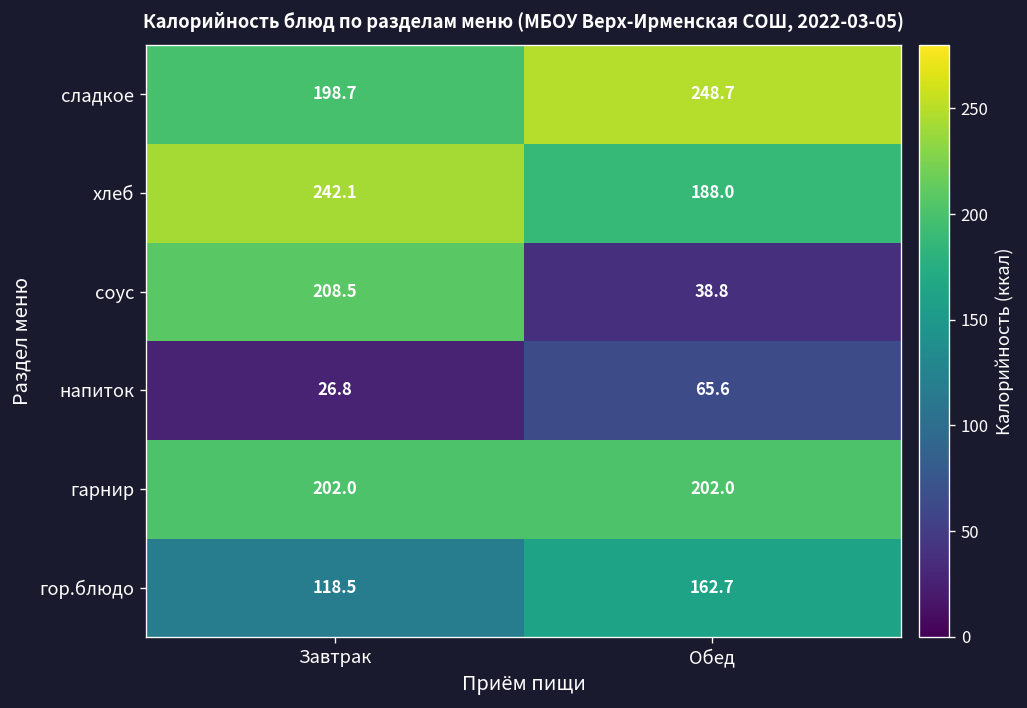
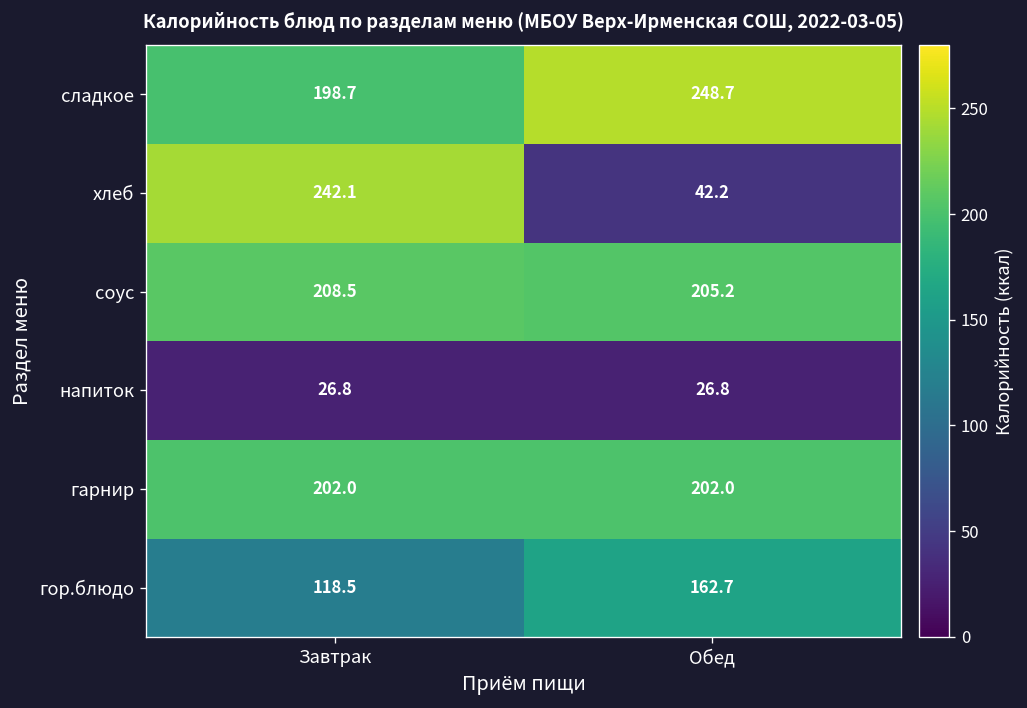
хлеб, Обед: 188.0 -> 42.2
соус, Обед: 38.8 -> 205.2
напиток, Обед: 65.6 -> 26.8
